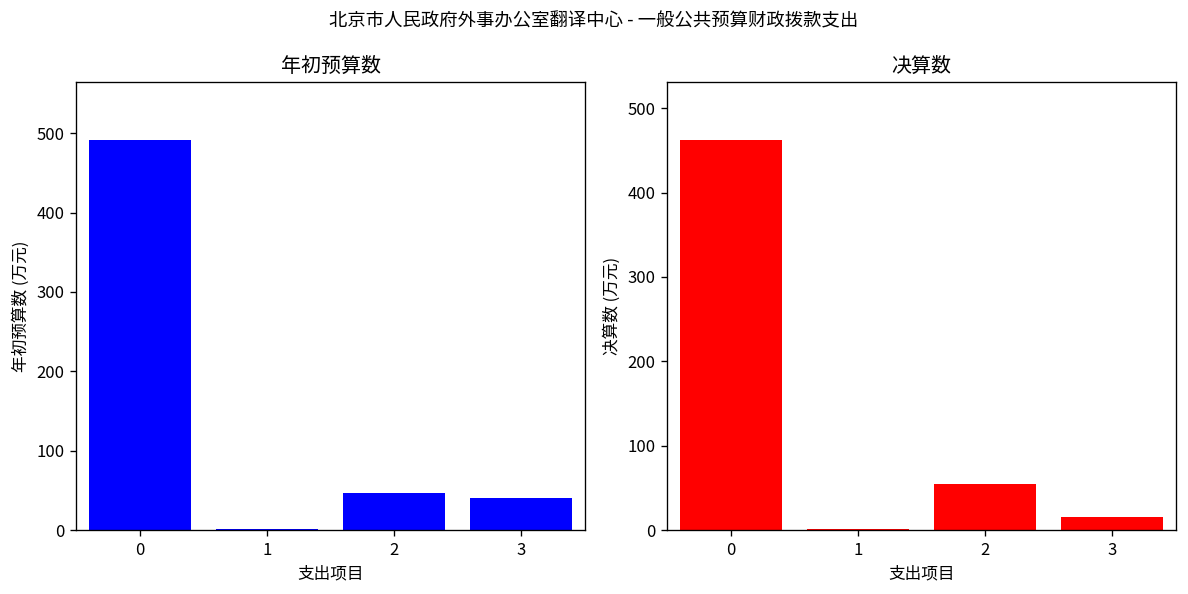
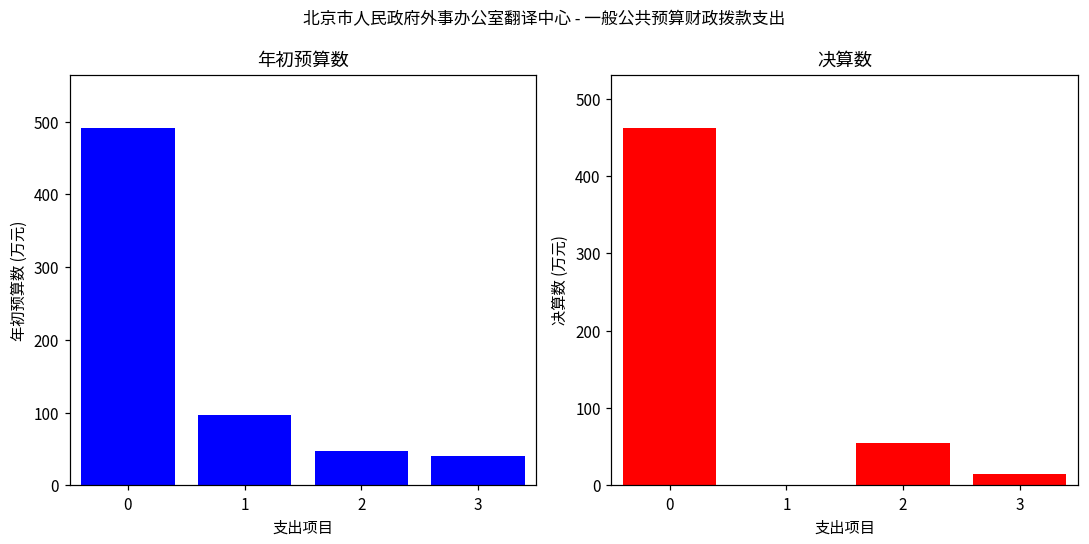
年初预算数, 1: 0 -> 100
